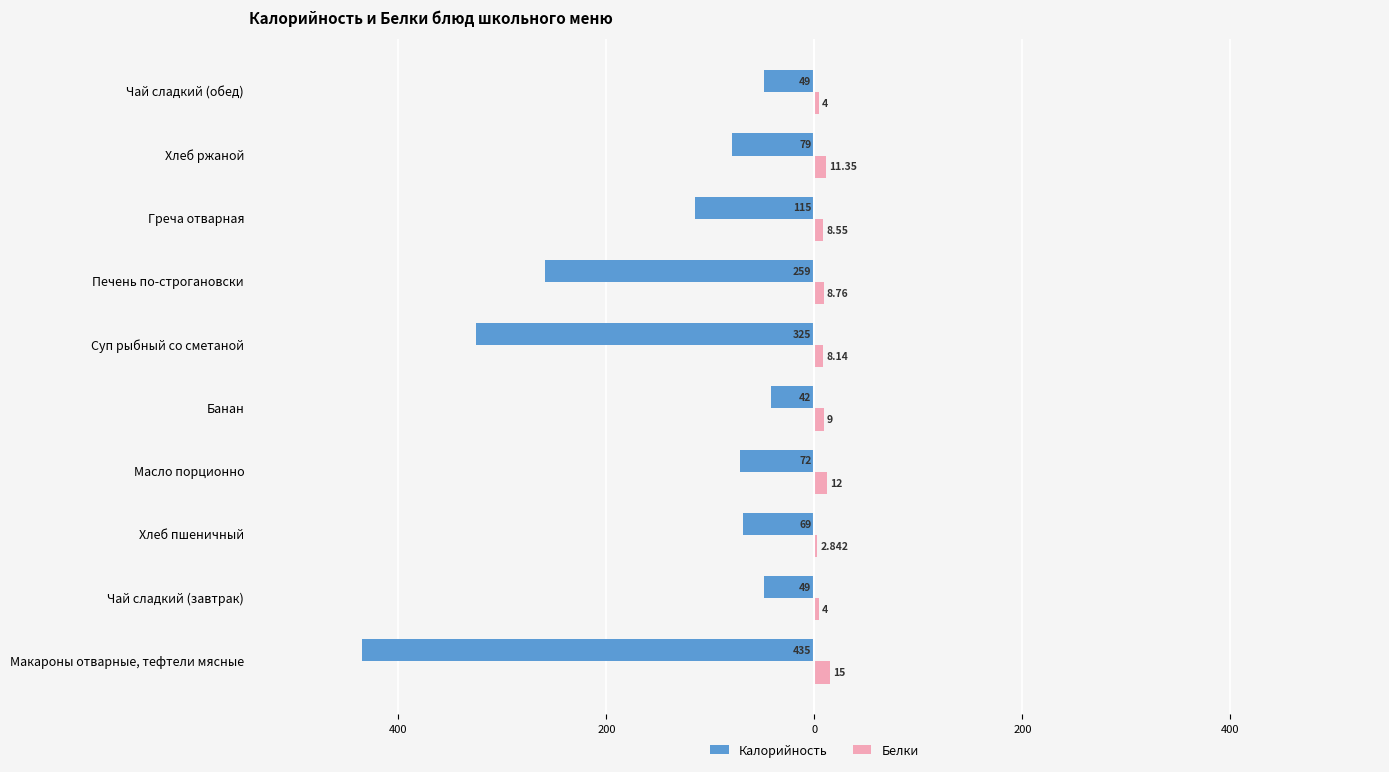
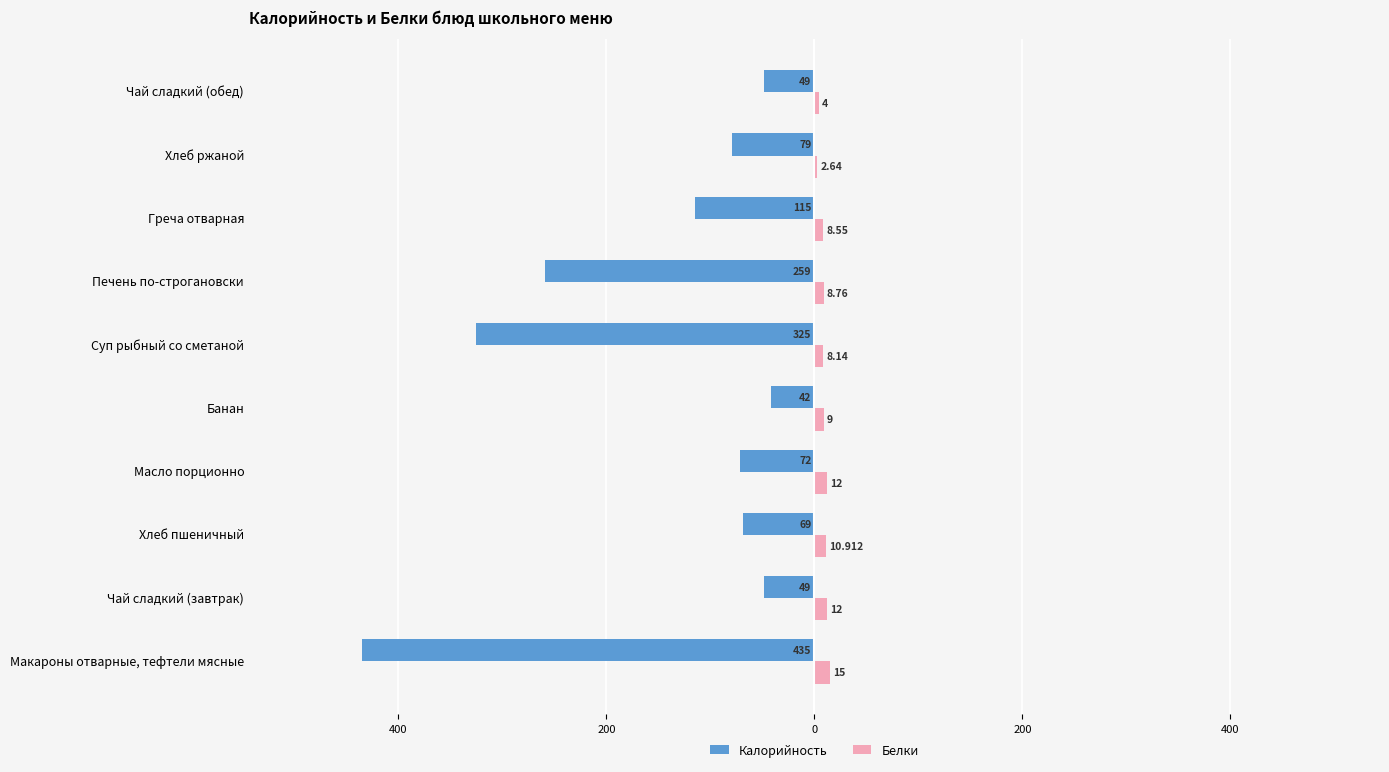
Белки, Хлеб ржаной: 11.35 -> 2.64
Белки, Хлеб пшеничный: 2.842 -> 10.912
Белки, Чай сладкий (завтрак): 4 -> 12
